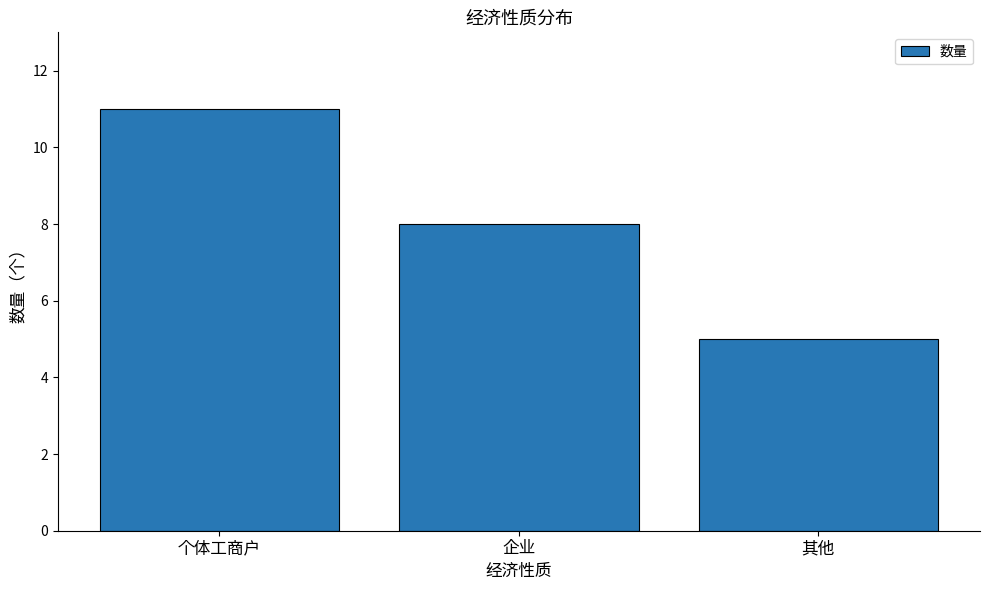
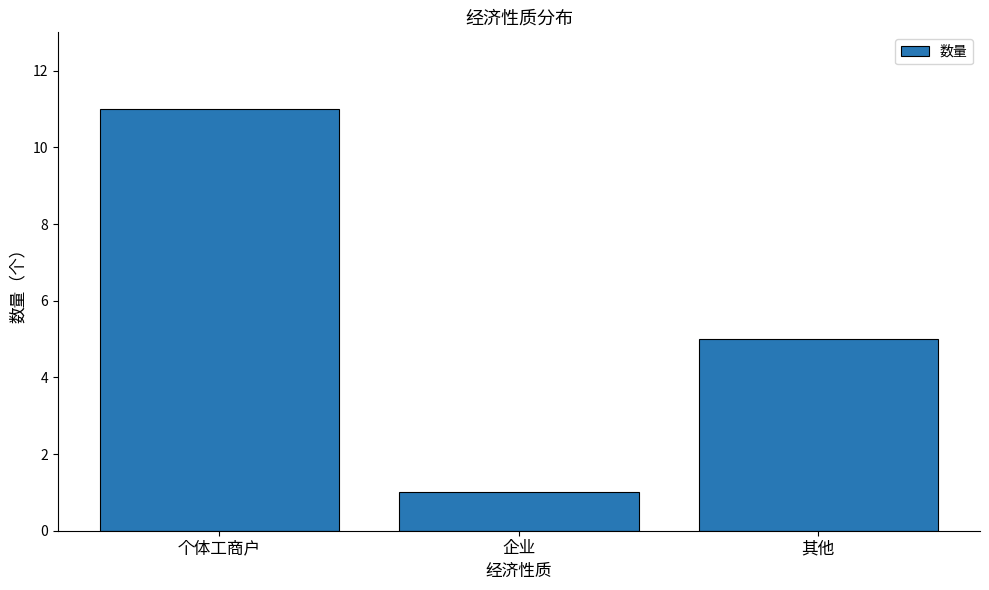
企业: 8 -> 1
